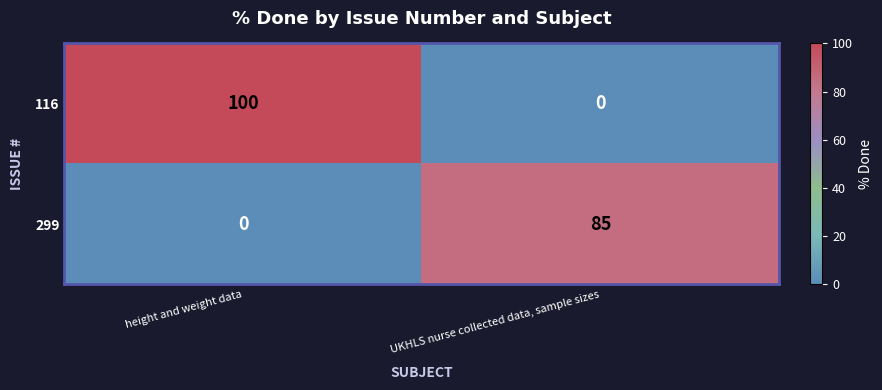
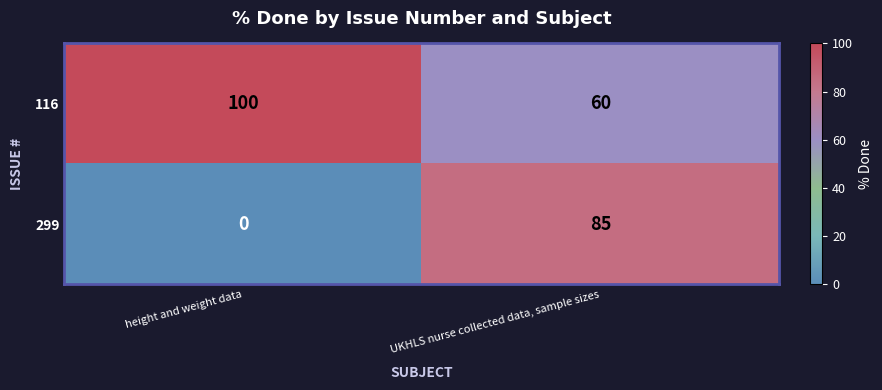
116, UKHLS nurse collected data, sample sizes: 0 -> 60
